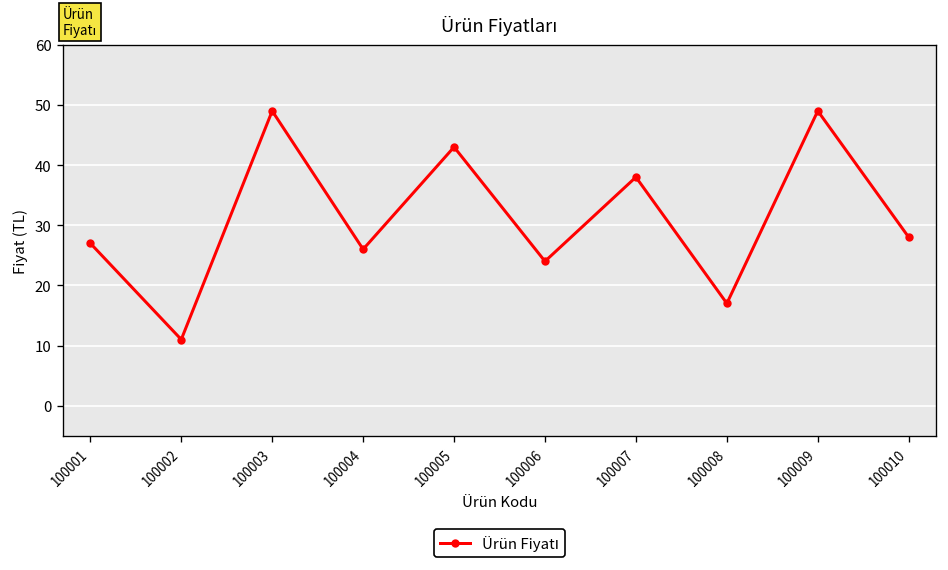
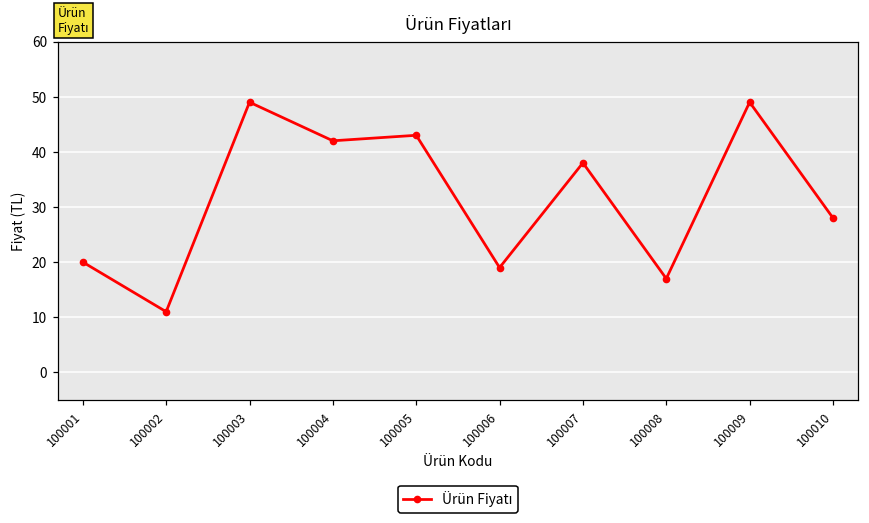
100001: 27 -> 20
100004: 26 -> 42
100006: 24 -> 19
